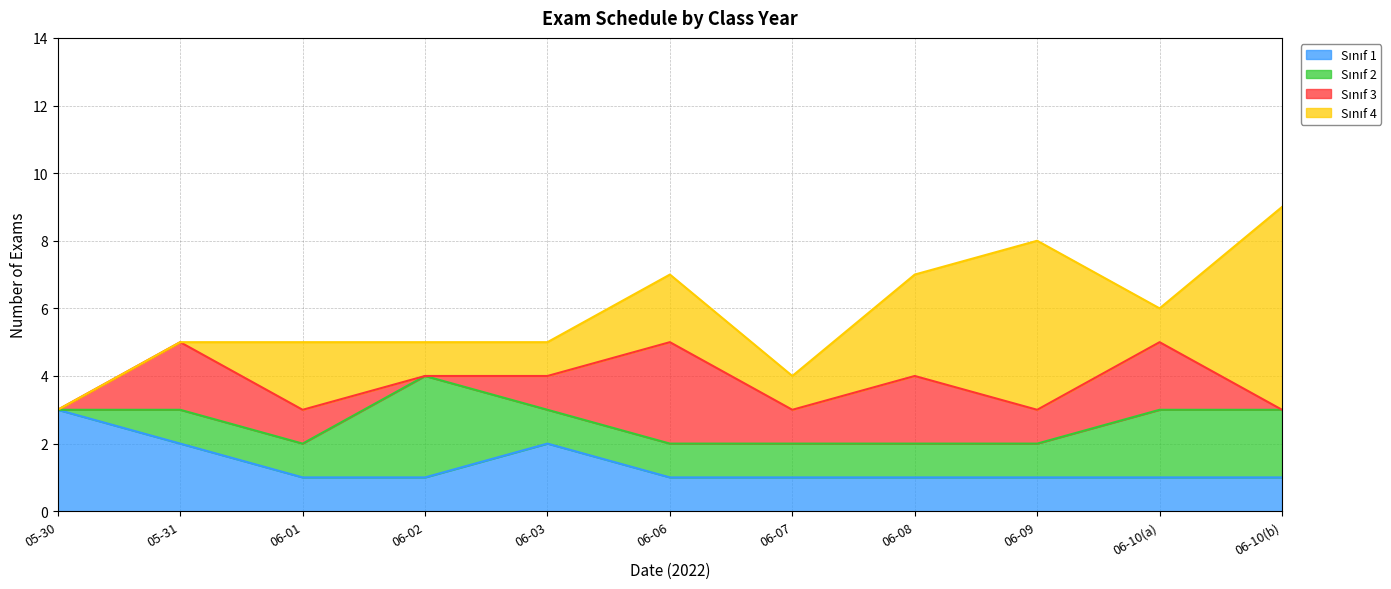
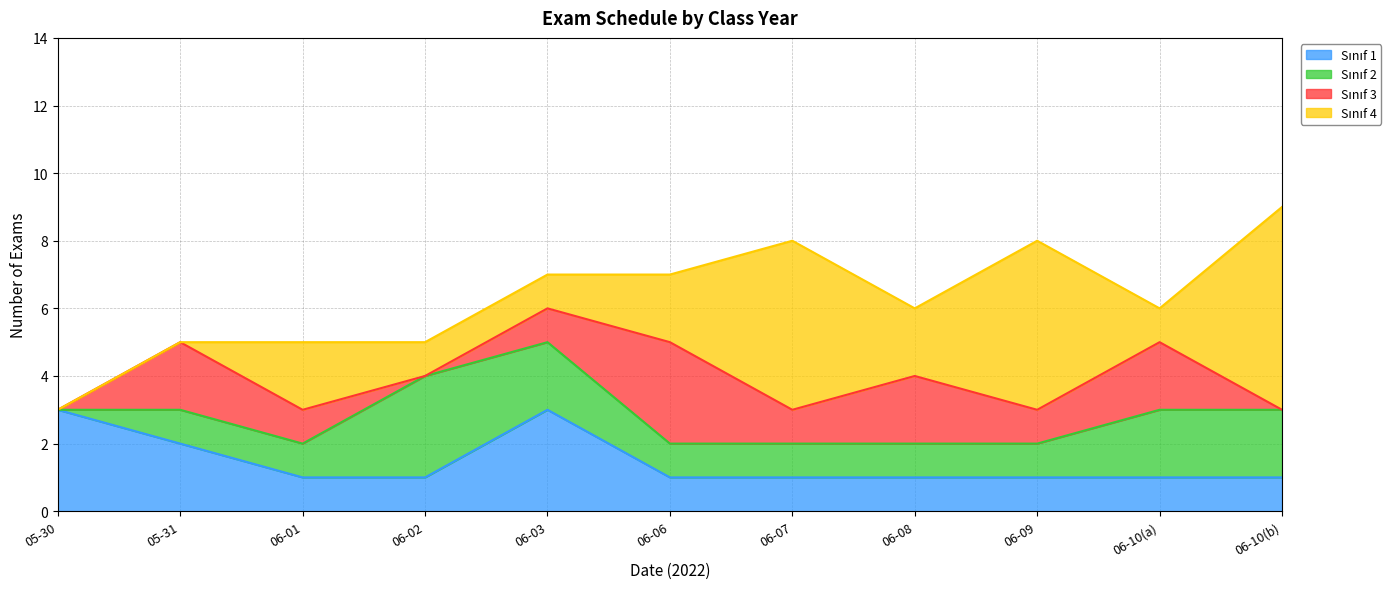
Sınıf 1, 06-03: 2 -> 3
Sınıf 2, 06-03: 1 -> 2
Sınıf 4, 06-07: 1 -> 5
Sınıf 4, 06-08: 3 -> 2
